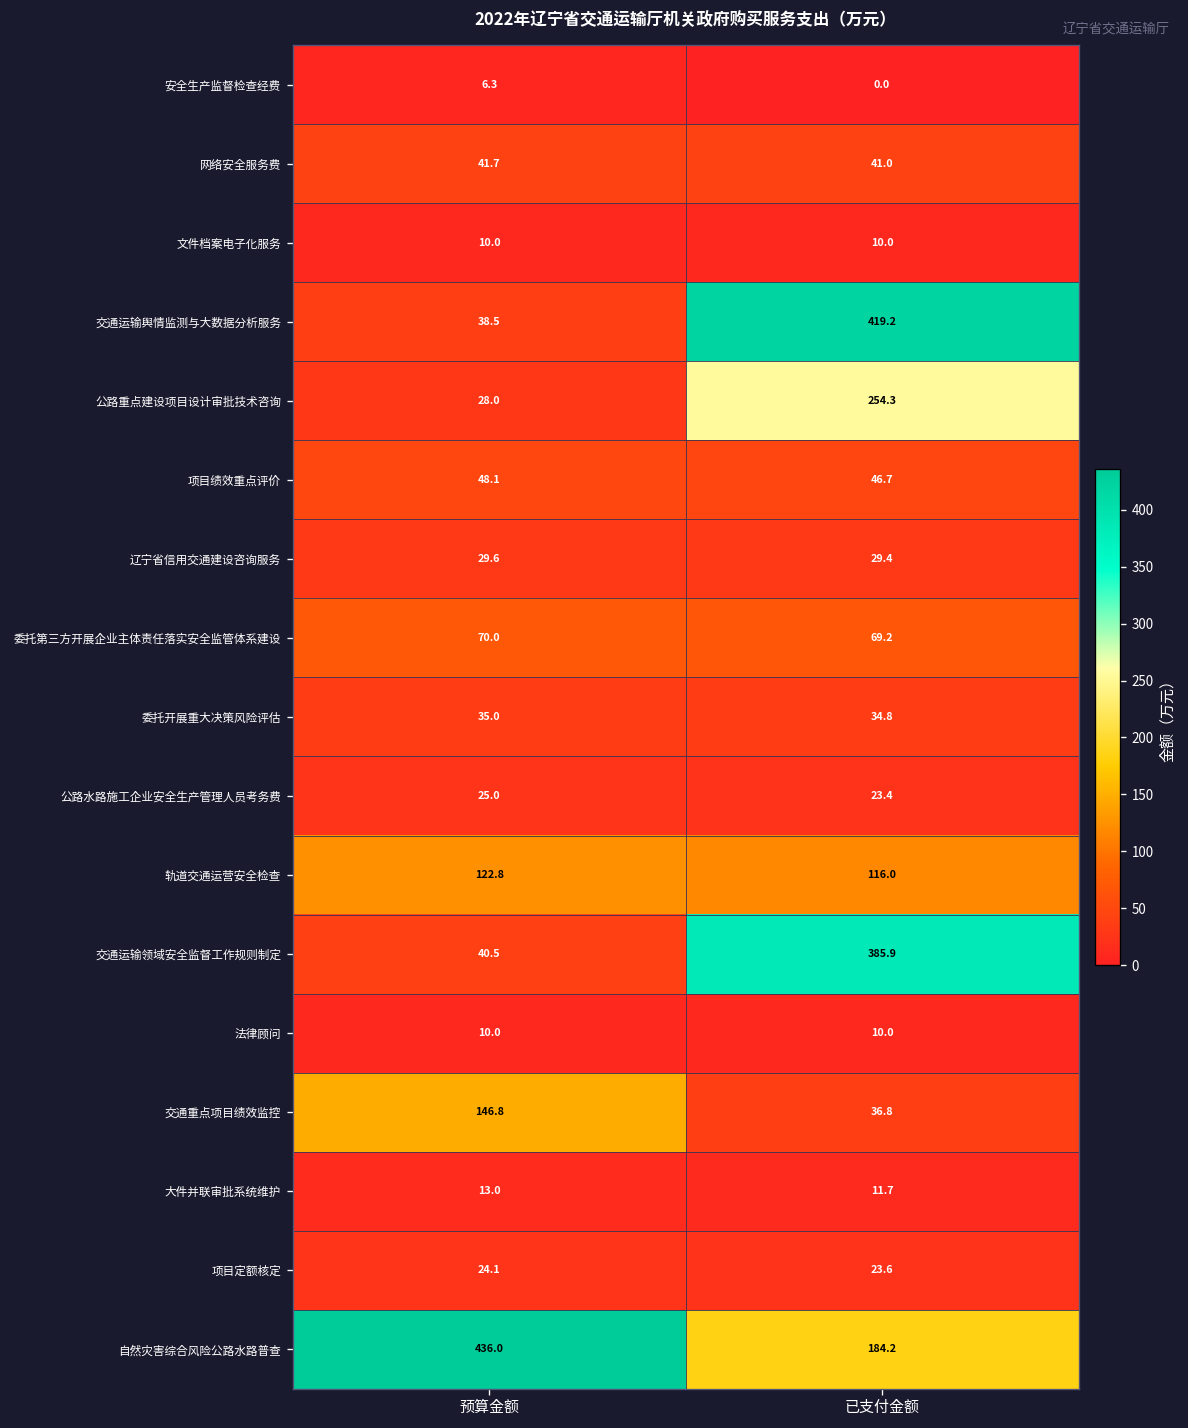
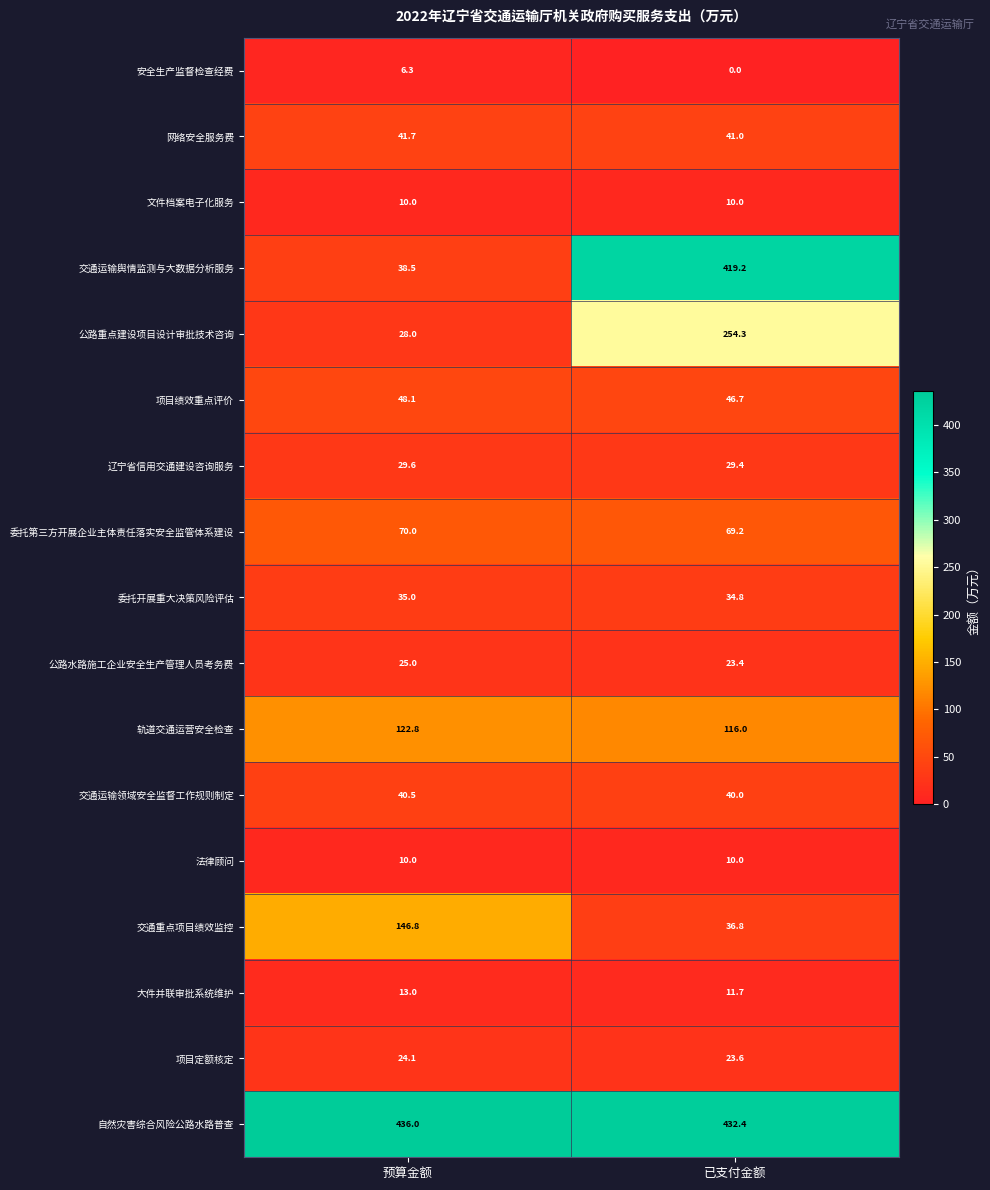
交通运输领域安全监督工作规则制定, 已支付金额: 385.9 -> 40.0
自然灾害综合风险公路水路普查, 已支付金额: 184.2 -> 432.4
